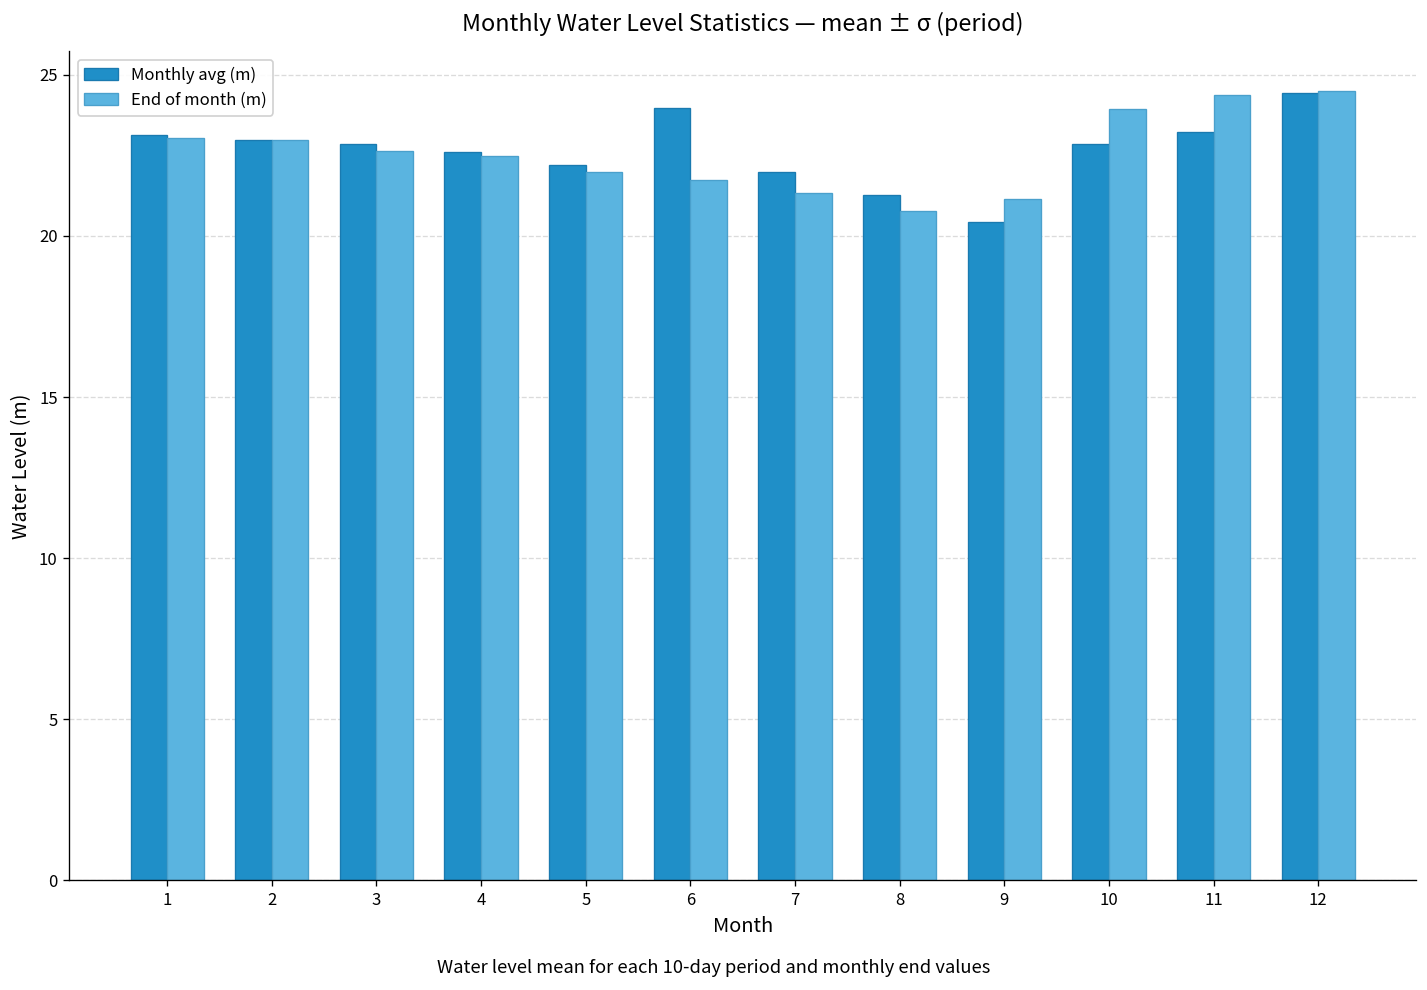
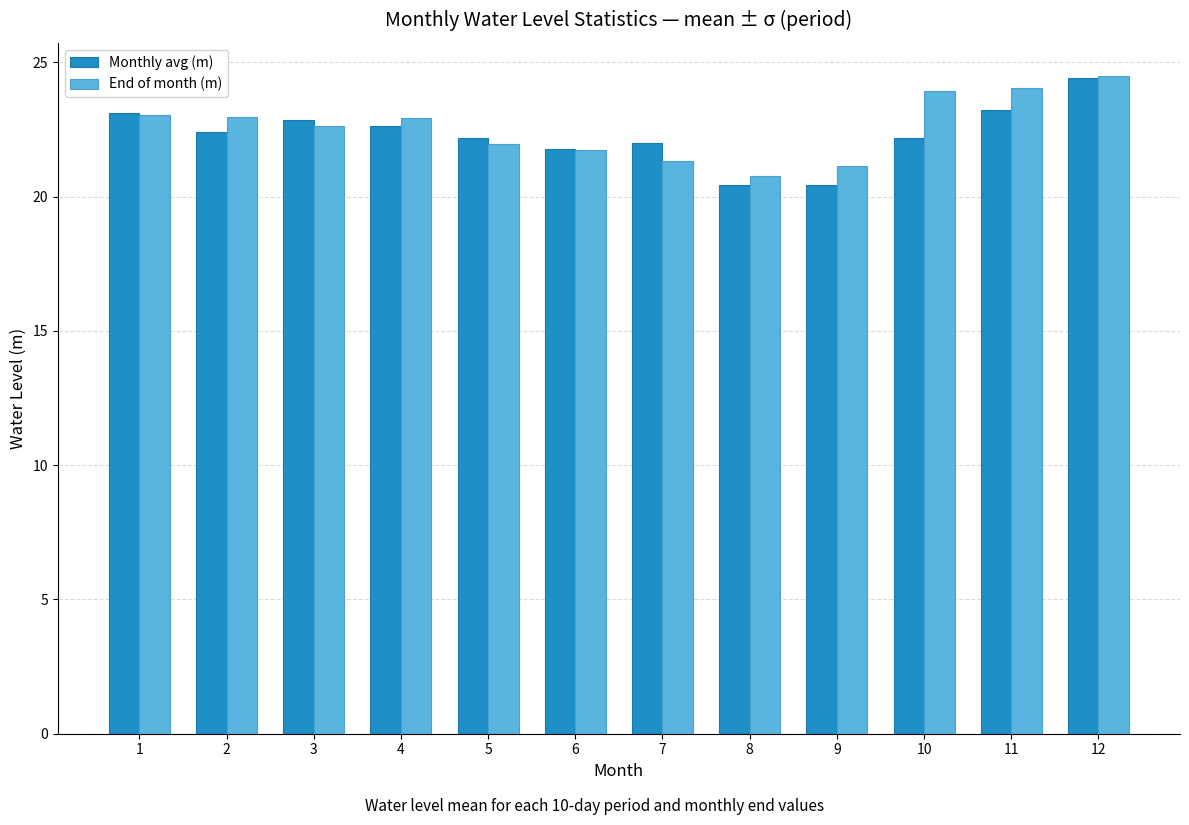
Monthly avg (m), 2: 23.0 -> 22.4
End of month (m), 4: 22.5 -> 22.9
Monthly avg (m), 6: 24.0 -> 21.8
Monthly avg (m), 8: 21.3 -> 20.4
Monthly avg (m), 10: 22.8 -> 22.2
End of month (m), 11: 24.4 -> 24.0
